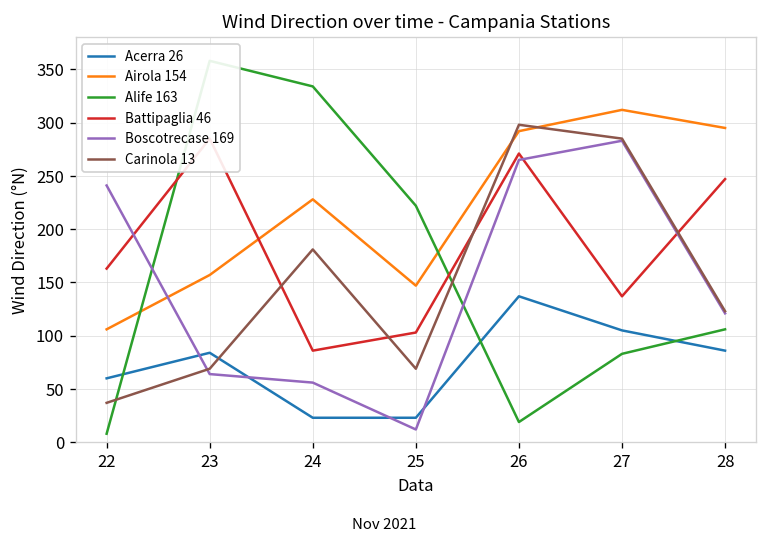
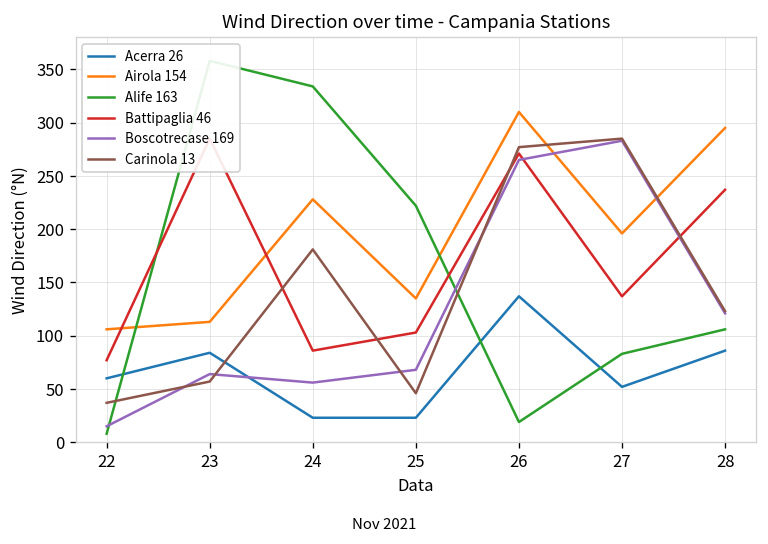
Battipaglia 46, 22: 160 -> 80
Boscotrecase 169, 22: 240 -> 20
Airola 154, 23: 160 -> 110
Carinola 13, 23: 70 -> 60
Airola 154, 25: 150 -> 140
Boscotrecase 169, 25: 10 -> 70
Carinola 13, 25: 70 -> 50
Airola 154, 26: 290 -> 310
Carinola 13, 26: 300 -> 280
Acerra 26, 27: 110 -> 50
Airola 154, 27: 310 -> 200
Battipaglia 46, 28: 250 -> 240
